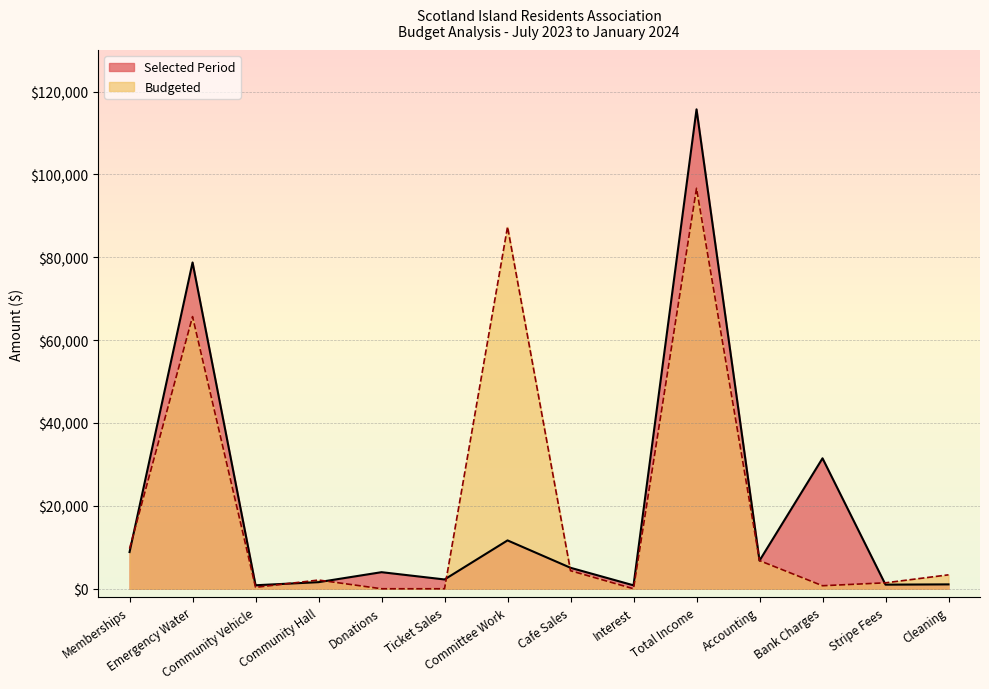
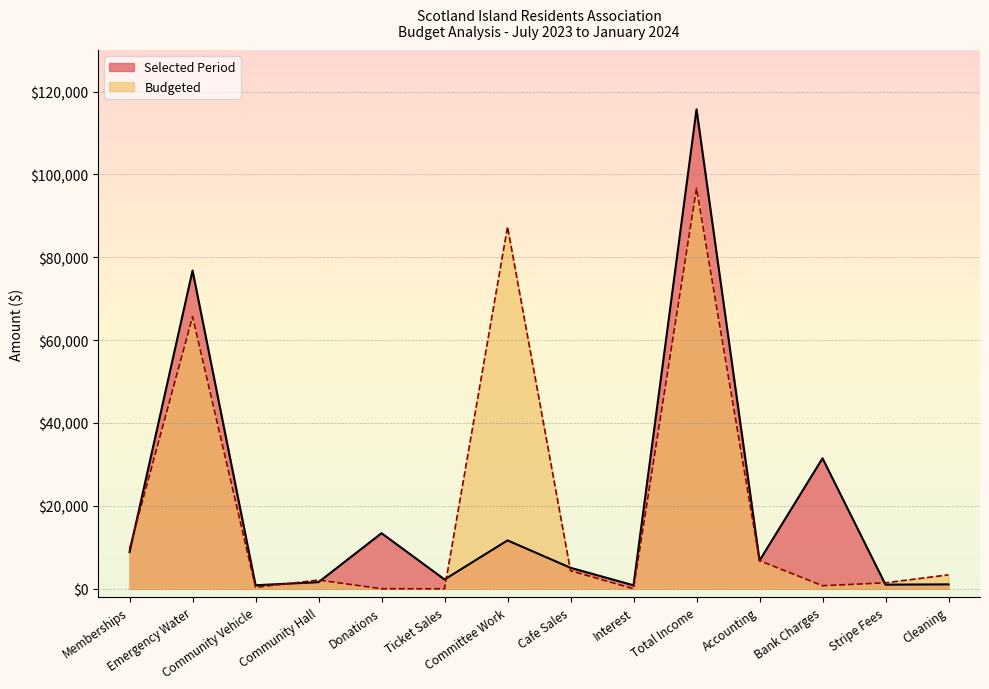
Selected Period, Emergency Water: $79,000 -> $77,000
Selected Period, Donations: $4,000 -> $13,000
